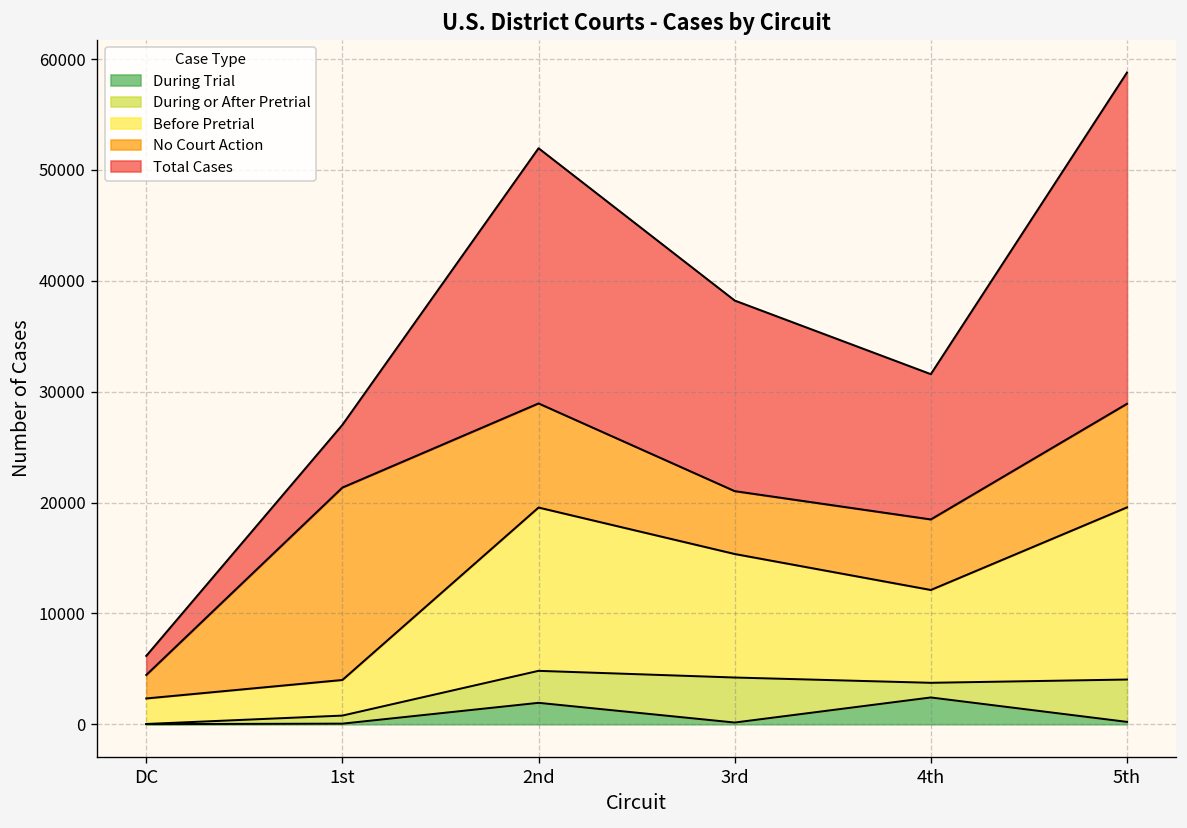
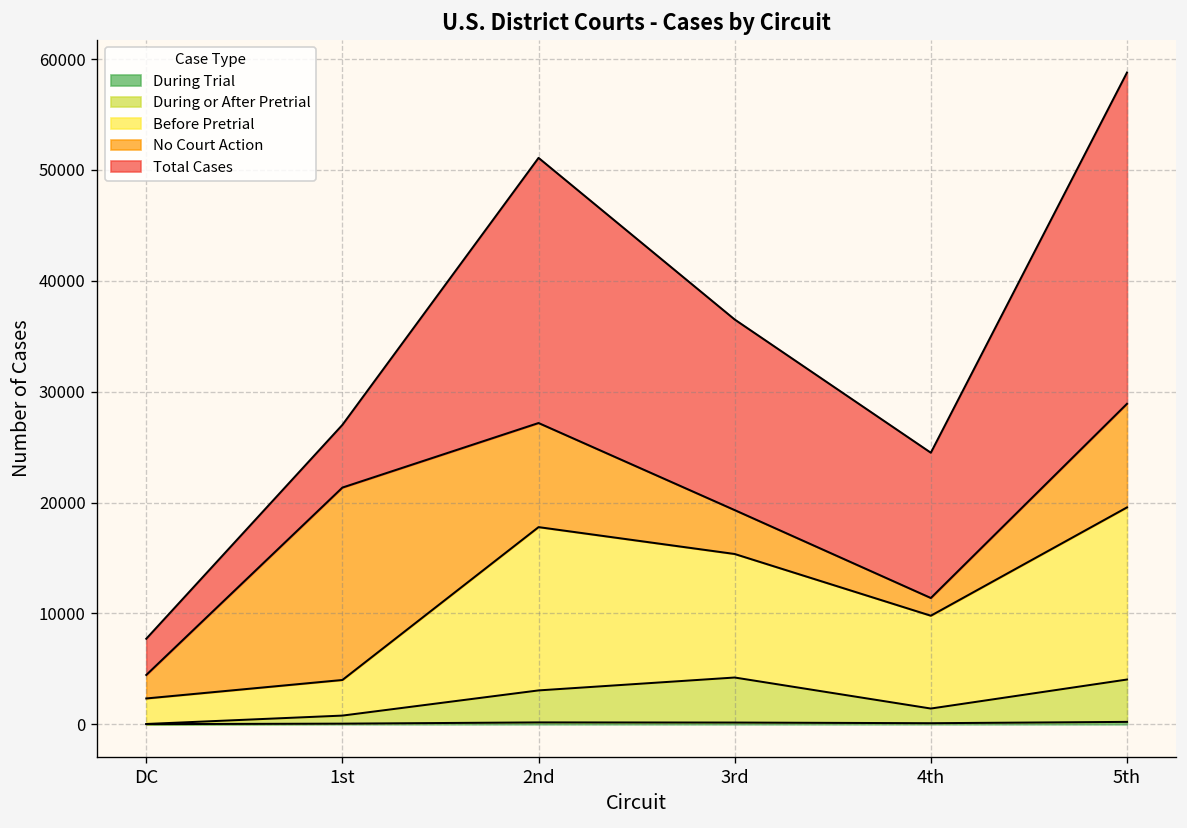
Total Cases, DC: 2000 -> 3000
During Trial, 2nd: 2000 -> 0
Total Cases, 2nd: 23000 -> 24000
No Court Action, 3rd: 6000 -> 4000
During Trial, 4th: 2000 -> 0
No Court Action, 4th: 6000 -> 2000
